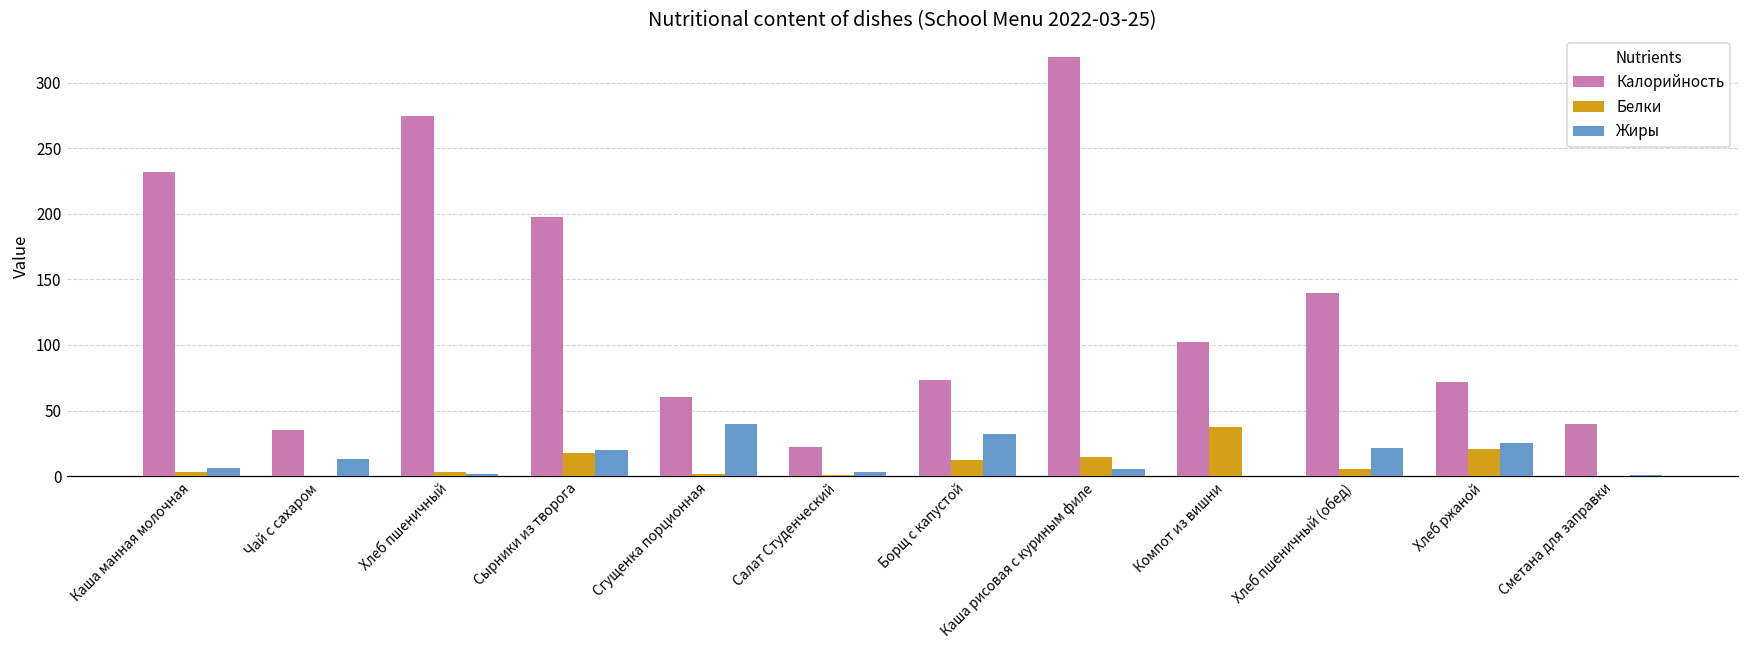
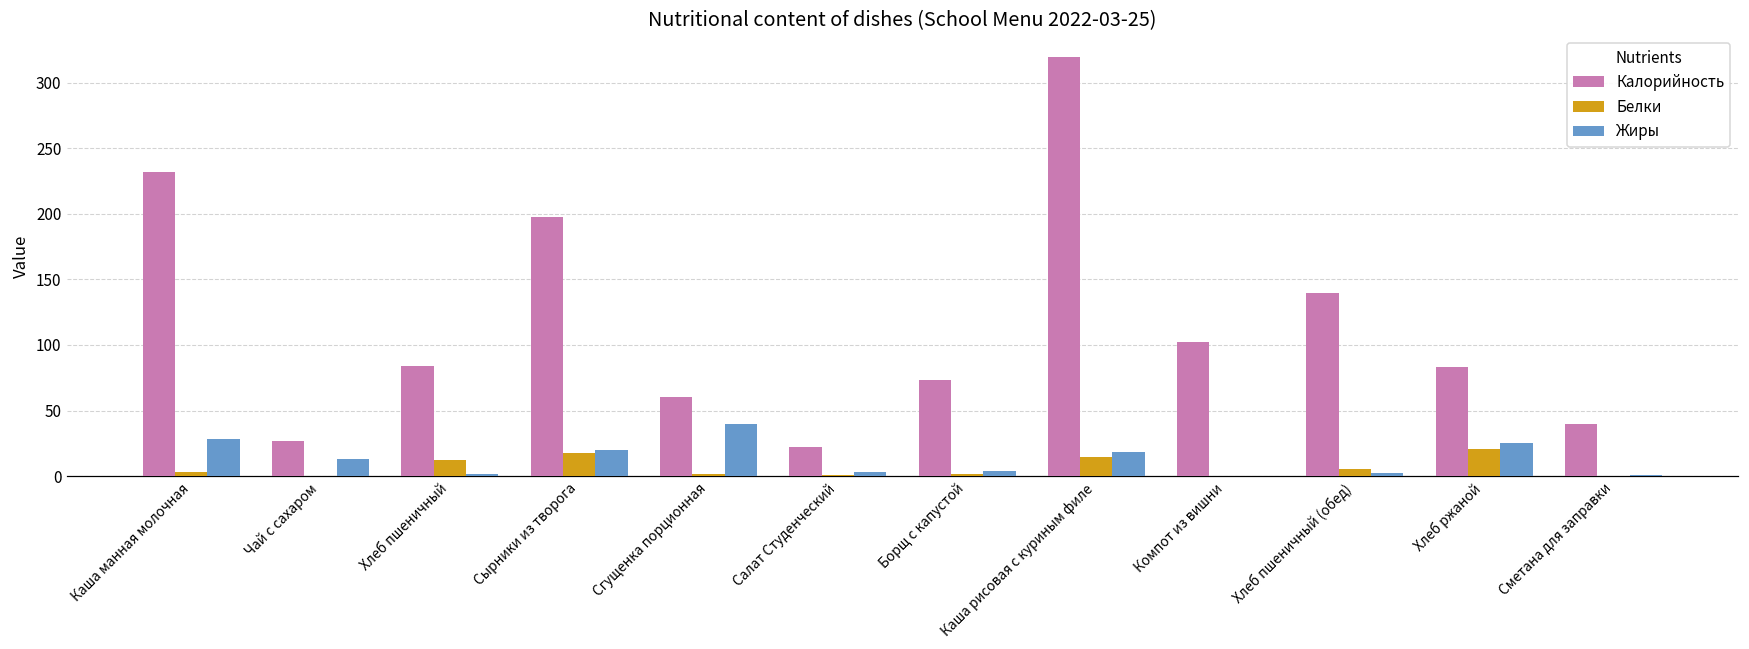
Жиры, Каша манная молочная: 6 -> 29
Калорийность, Чай с сахаром: 35 -> 27
Калорийность, Хлеб пшеничный: 275 -> 84
Белки, Хлеб пшеничный: 3 -> 12
Белки, Борщ с капустой: 12 -> 1
Жиры, Борщ с капустой: 32 -> 4
Жиры, Каша рисовая с куриным филе: 5 -> 18
Белки, Компот из вишни: 38 -> 0
Жиры, Хлеб пшеничный (обед): 21 -> 3
Калорийность, Хлеб ржаной: 72 -> 83
